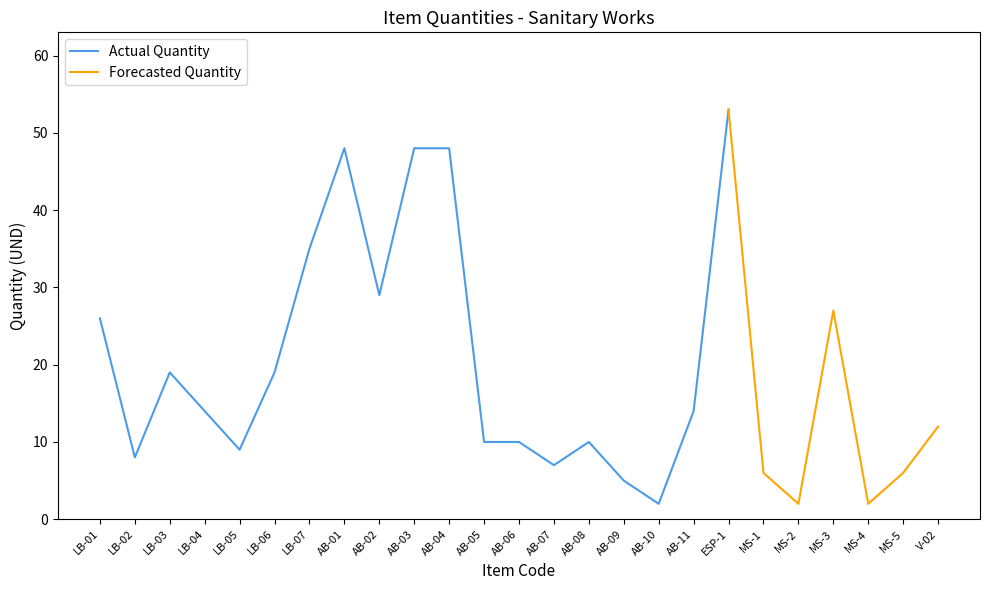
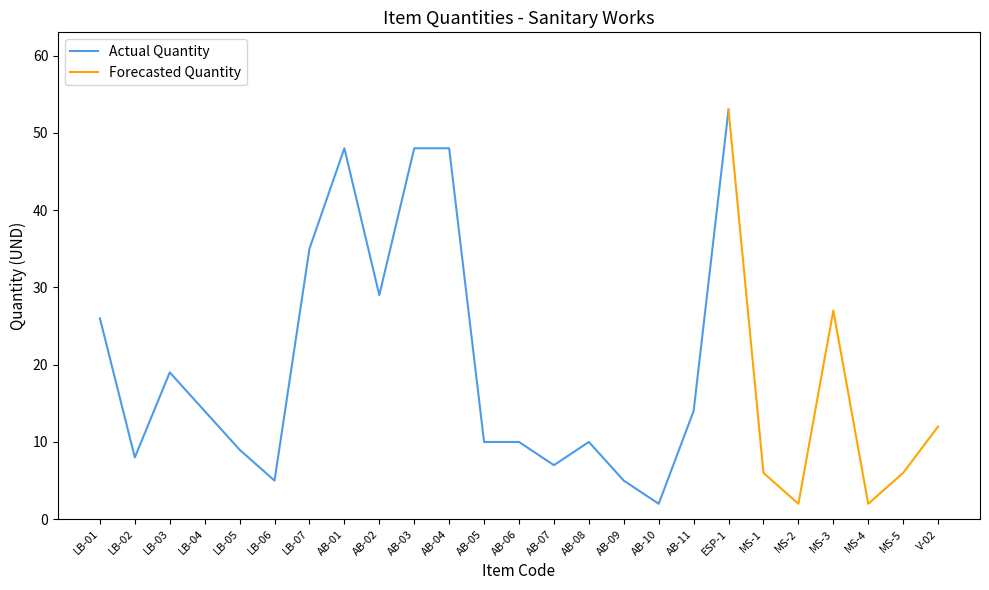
Actual Quantity, LB-06: 19 -> 5
